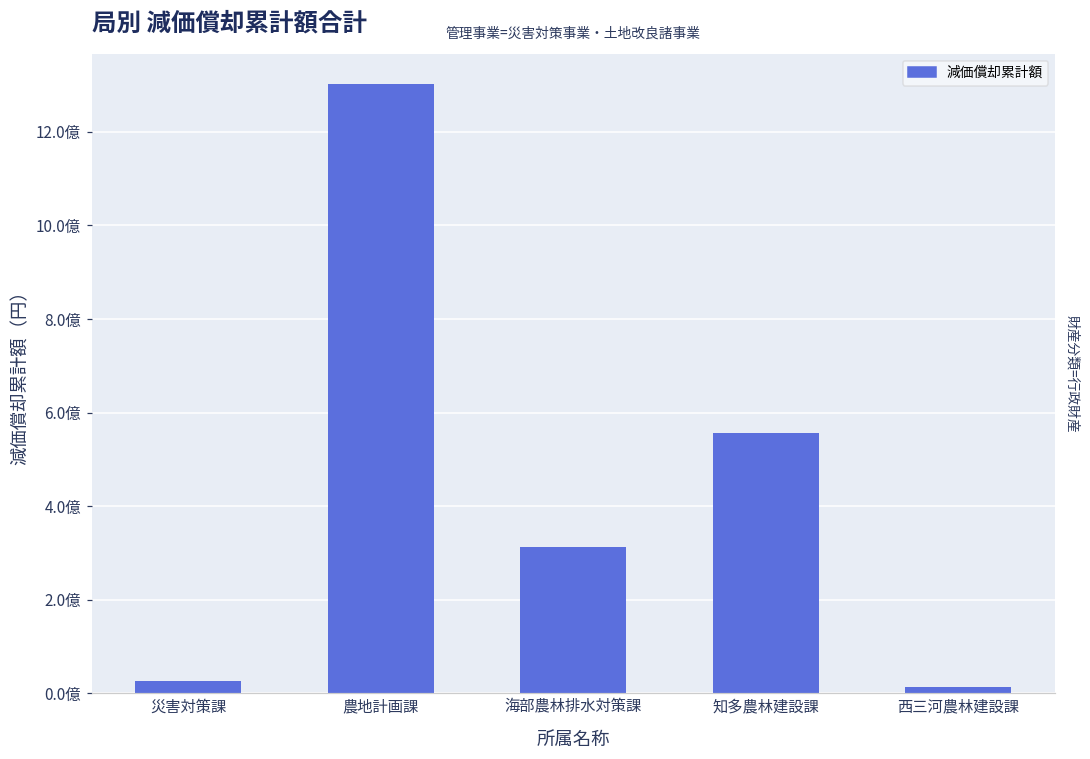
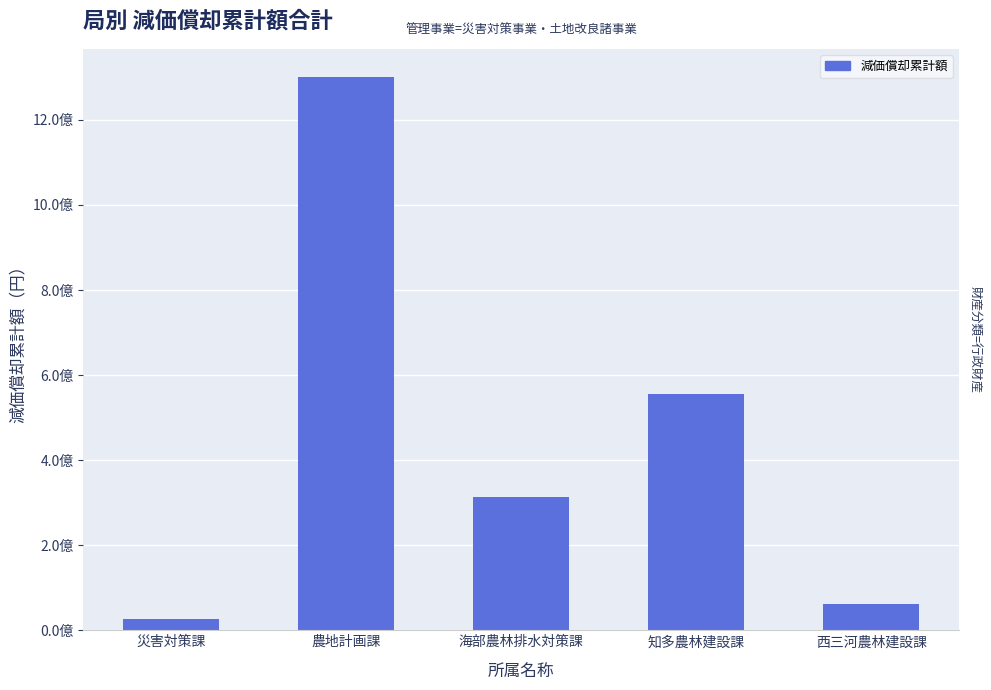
西三河農林建設課: 0.1億 -> 0.6億
